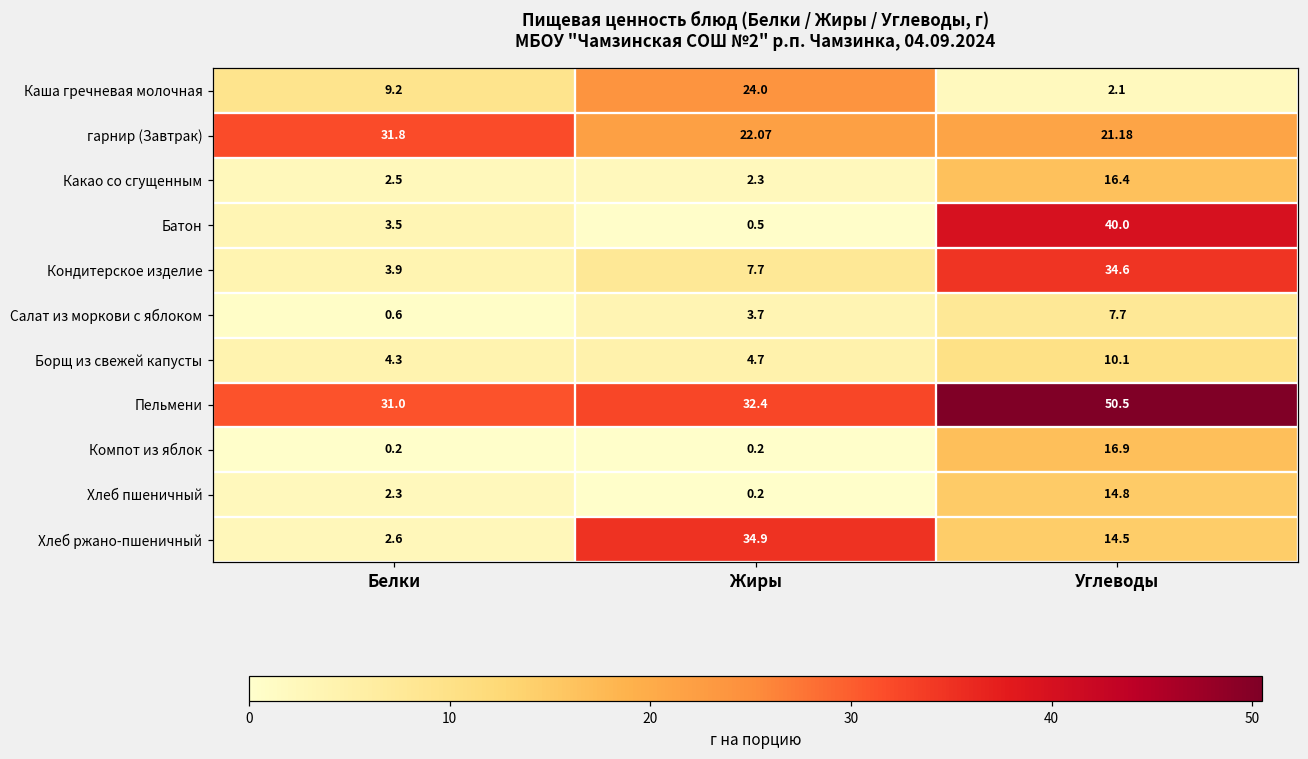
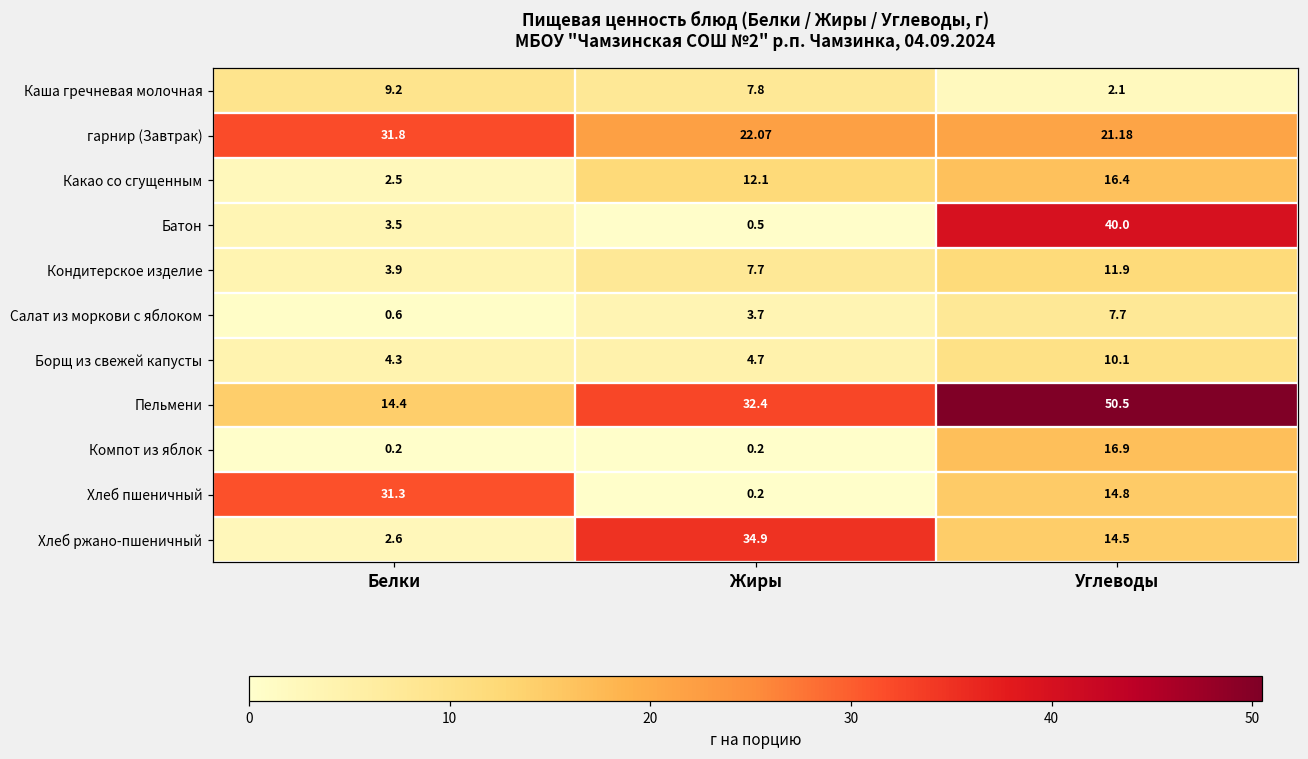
Каша гречневая молочная, Жиры: 24.0 -> 7.8
Какао со сгущенным, Жиры: 2.3 -> 12.1
Кондитерское изделие, Углеводы: 34.6 -> 11.9
Пельмени, Белки: 31.0 -> 14.4
Хлеб пшеничный, Белки: 2.3 -> 31.3
